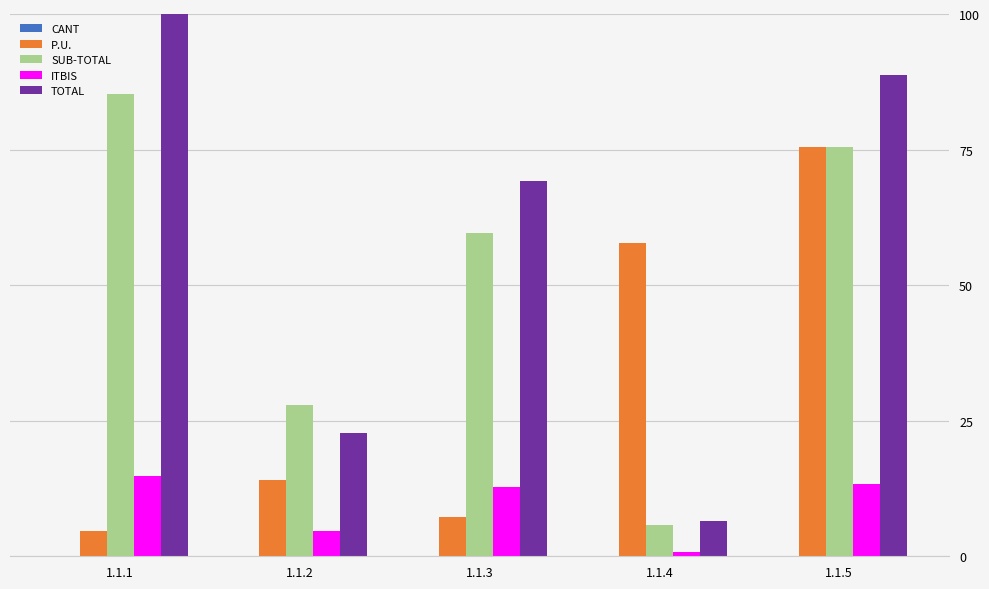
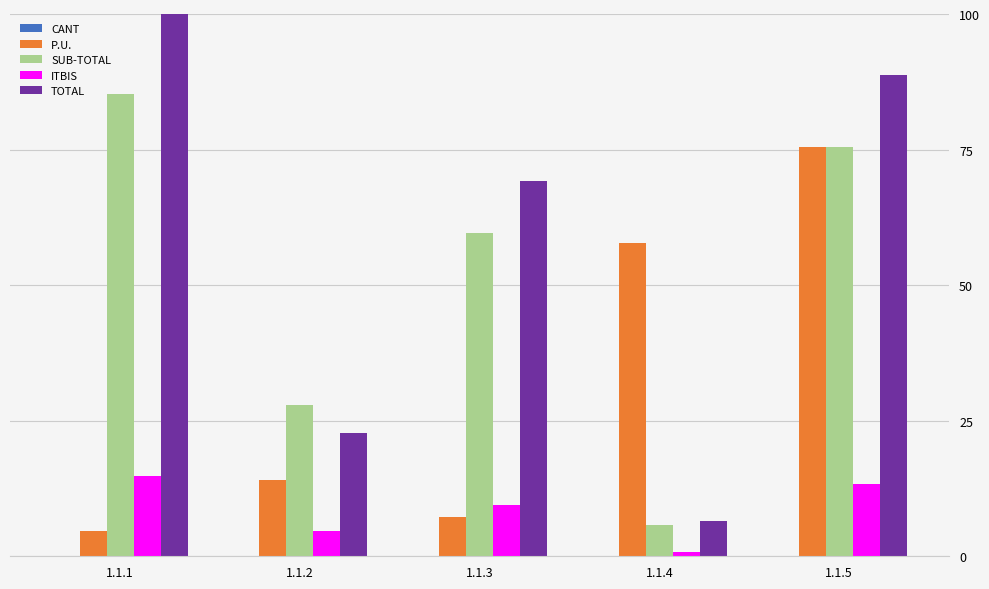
ITBIS, 1.1.3: 13 -> 10
